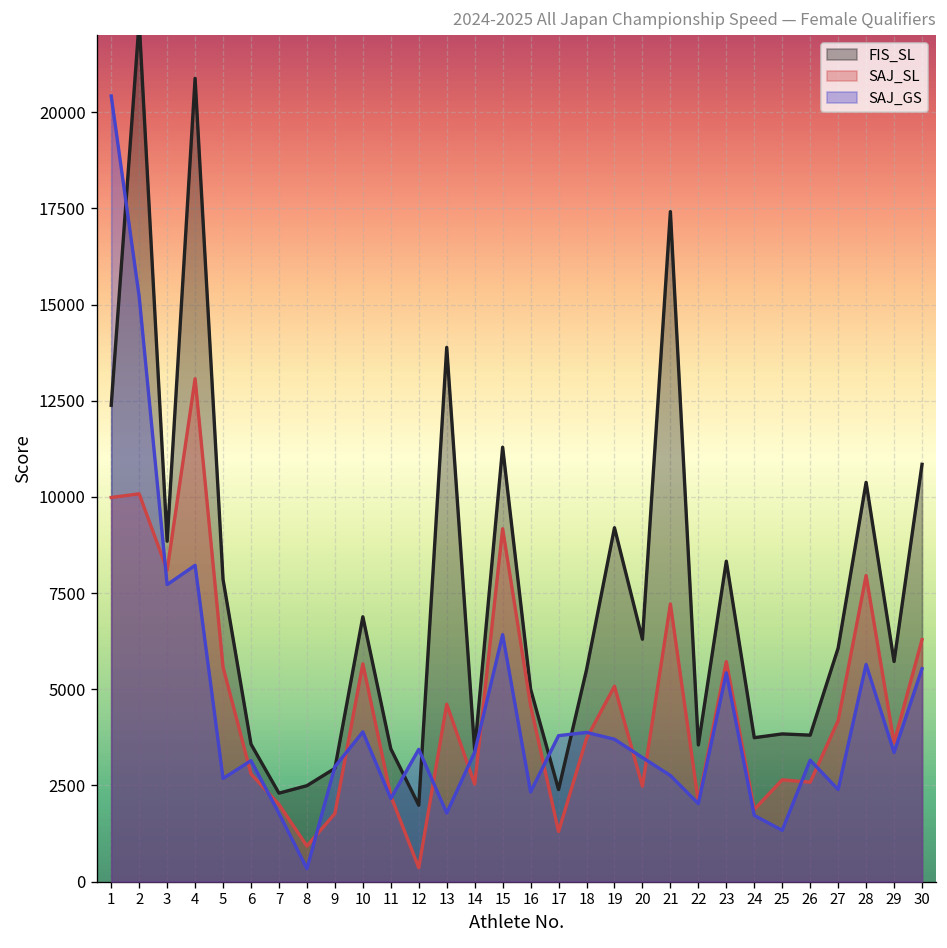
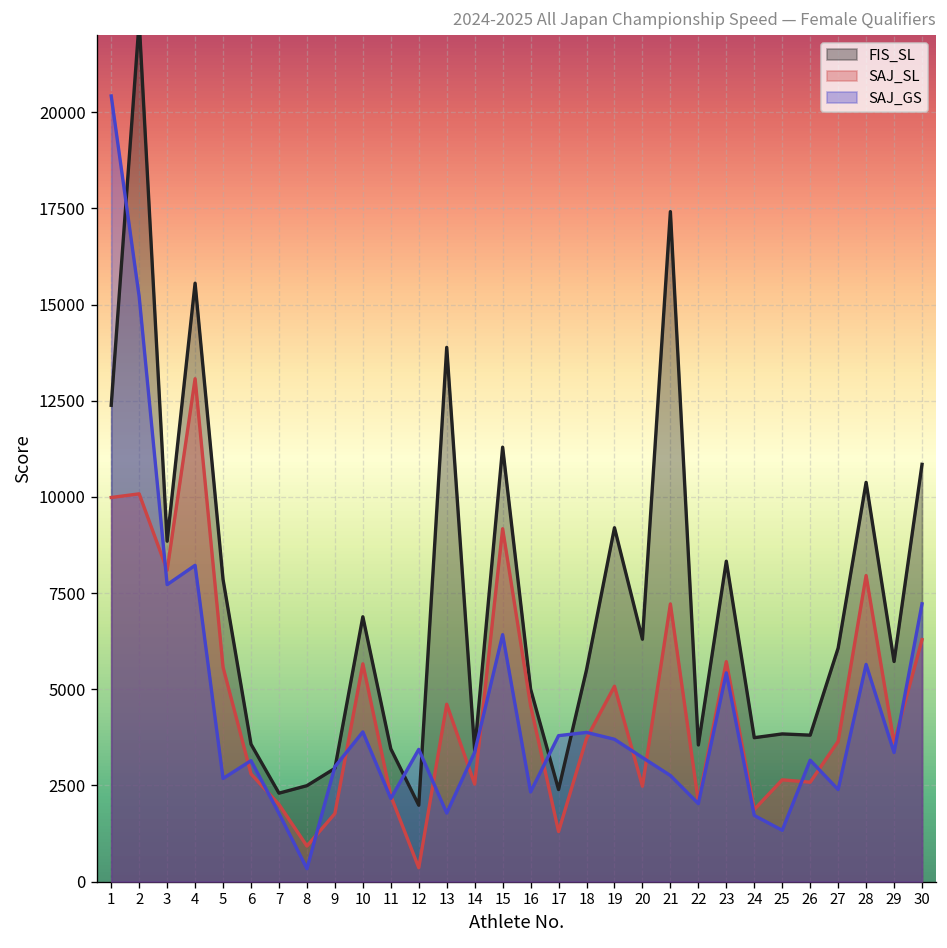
FIS_SL, 4: 20900 -> 15600
SAJ_SL, 27: 4200 -> 3600
SAJ_GS, 30: 5500 -> 7200
